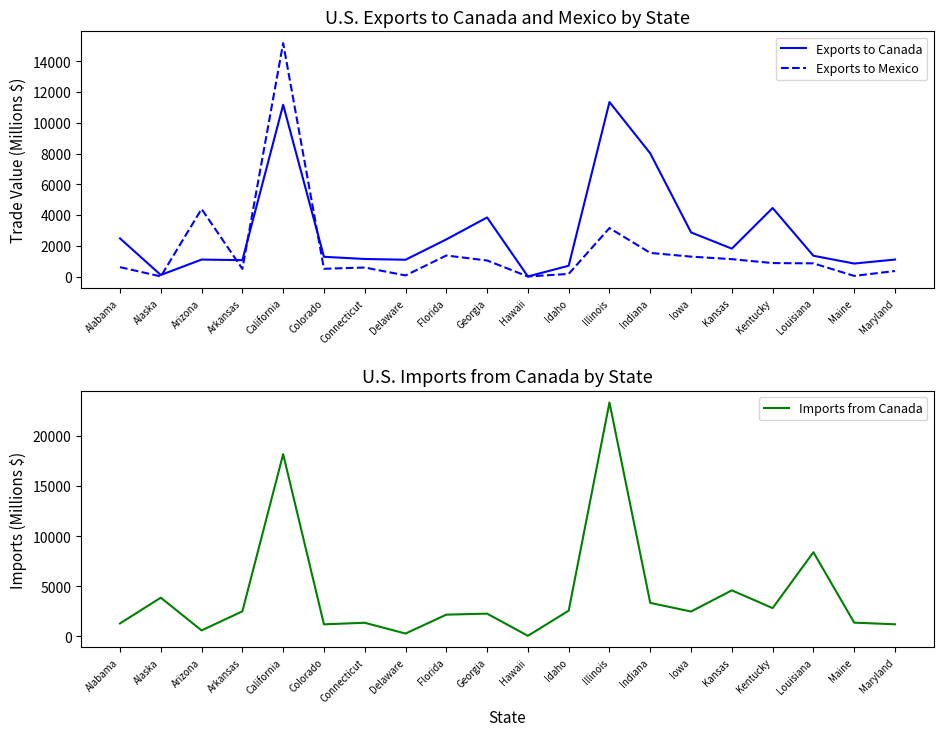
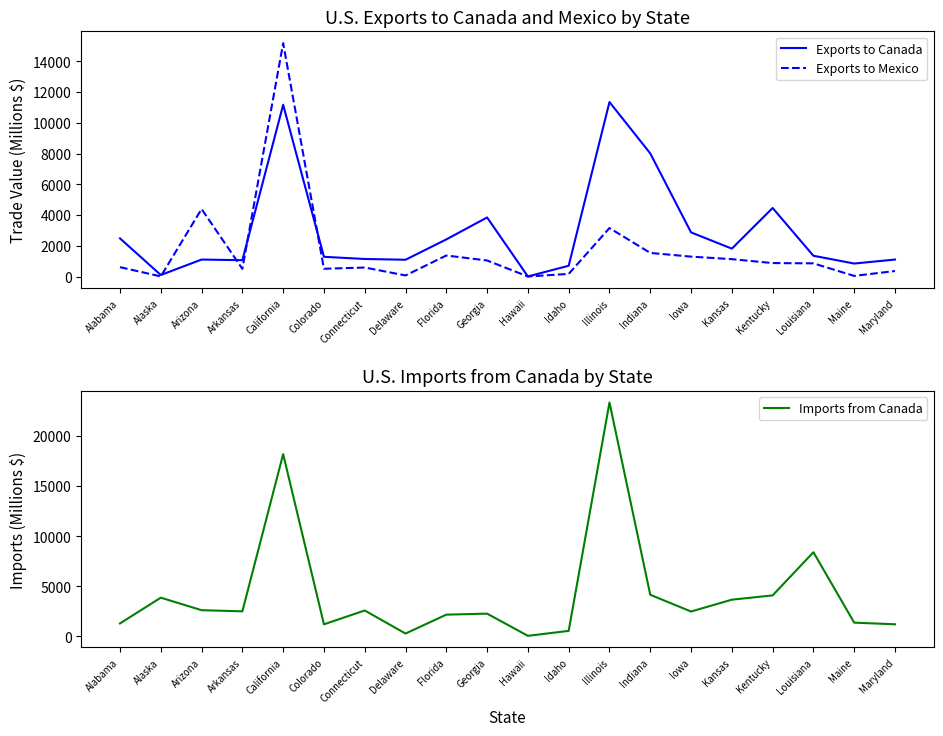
U.S. Imports from Canada by State, Arizona: 600 -> 2600
U.S. Imports from Canada by State, Connecticut: 1400 -> 2600
U.S. Imports from Canada by State, Idaho: 2600 -> 600
U.S. Imports from Canada by State, Indiana: 3400 -> 4200
U.S. Imports from Canada by State, Kansas: 4600 -> 3700
U.S. Imports from Canada by State, Kentucky: 2800 -> 4100
